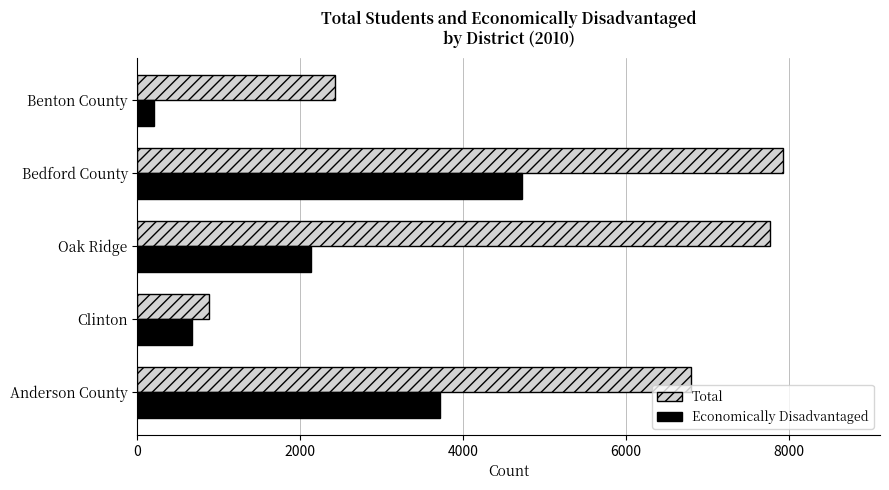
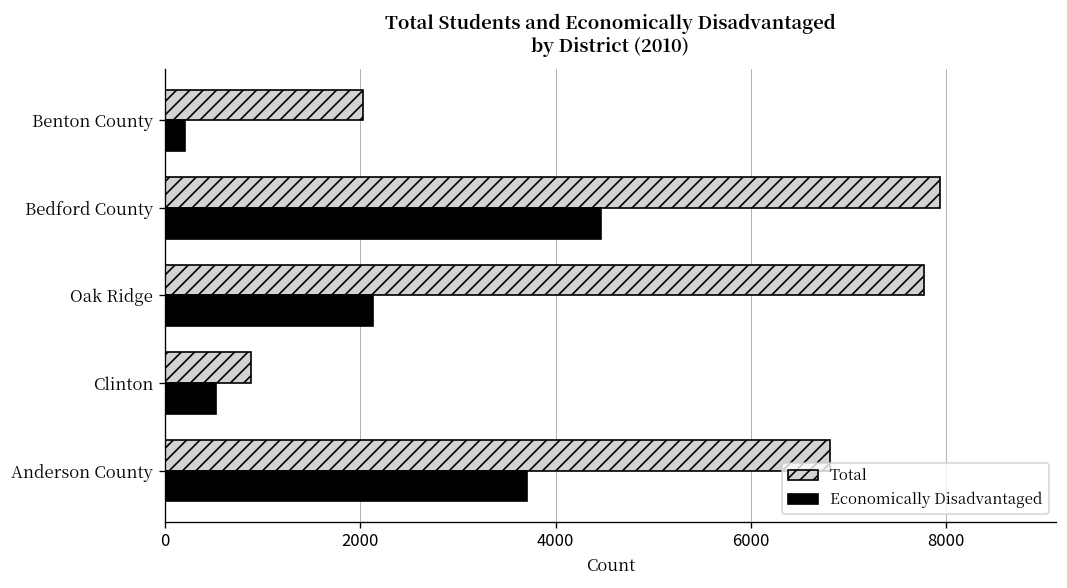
Total, Benton County: 2400 -> 2000
Economically Disadvantaged, Bedford County: 4700 -> 4500
Economically Disadvantaged, Clinton: 700 -> 500
